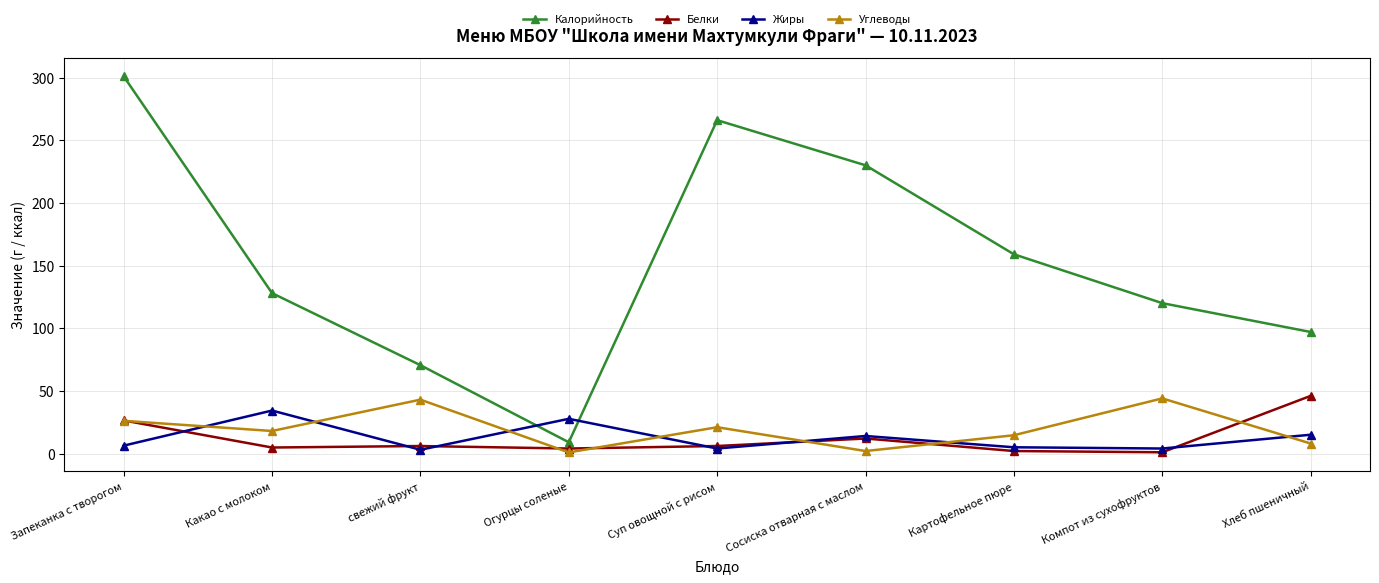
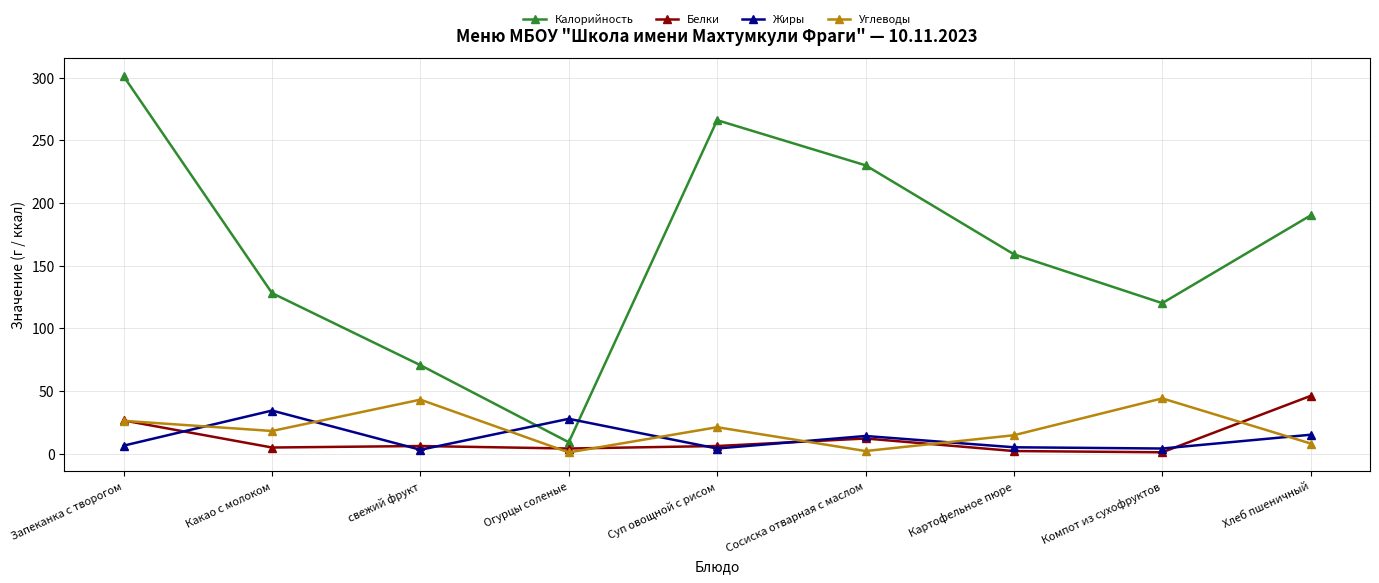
Калорийность, Хлеб пшеничный: 97 -> 190
